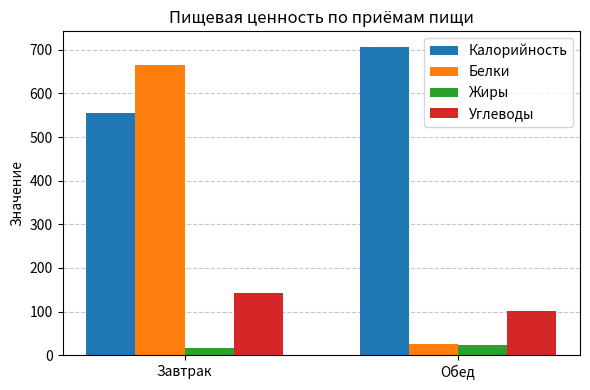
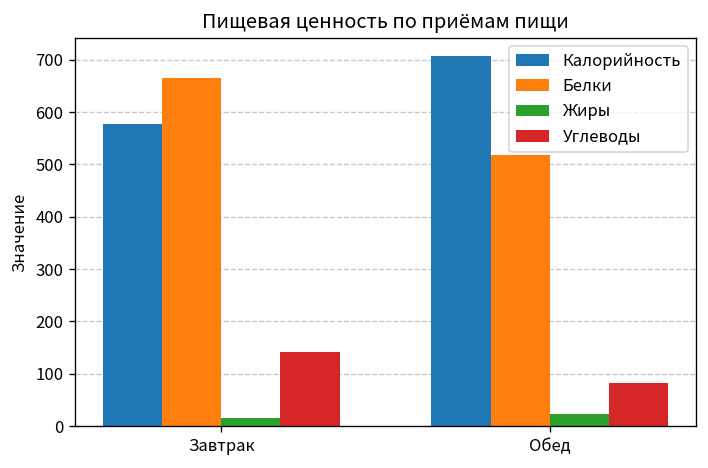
Калорийность, Завтрак: 560 -> 580
Белки, Обед: 30 -> 520
Углеводы, Обед: 100 -> 80
